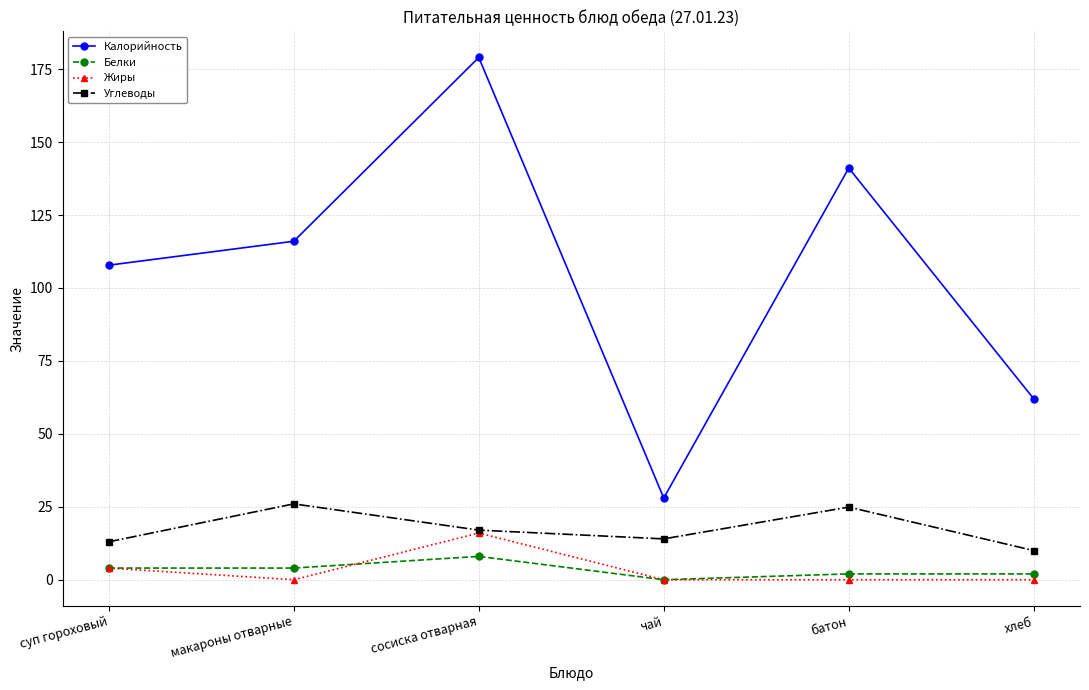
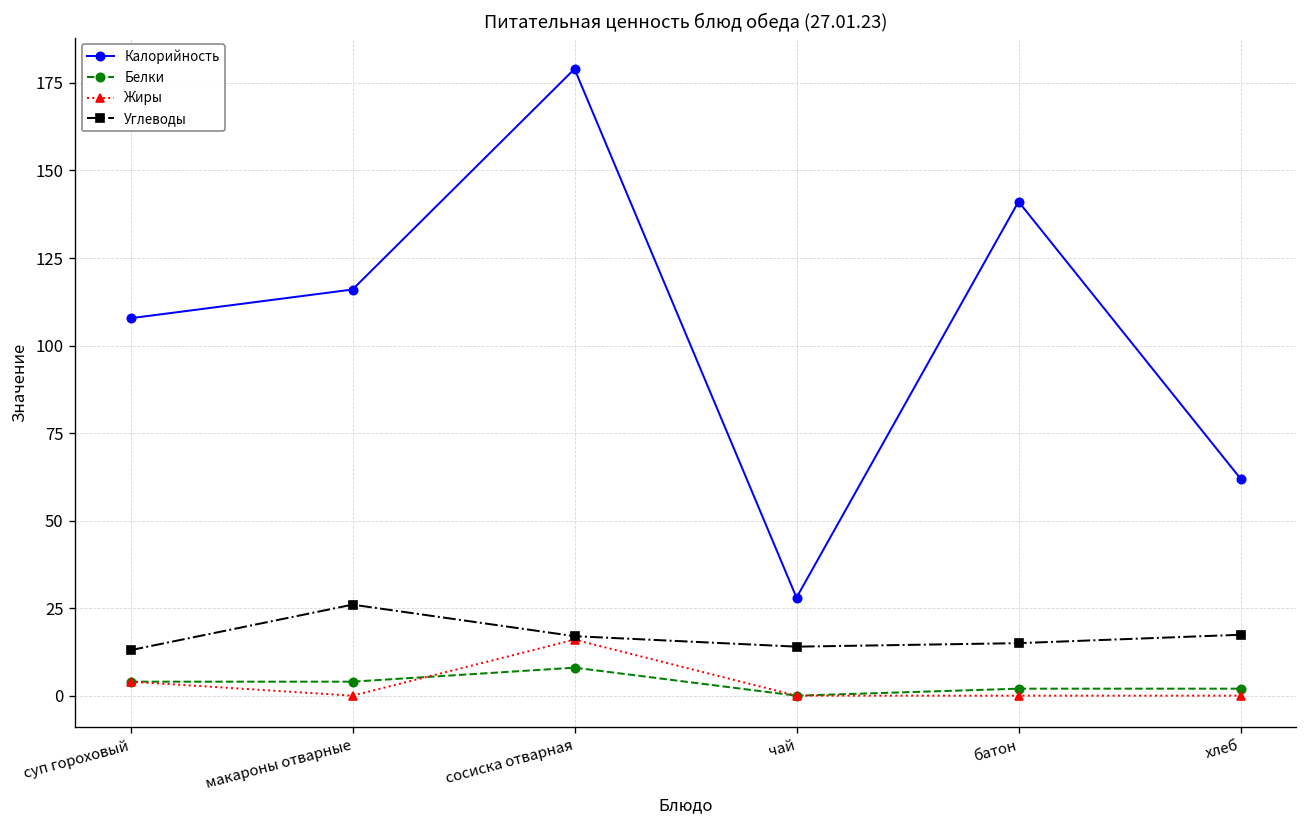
Углеводы, батон: 25 -> 15
Углеводы, хлеб: 10 -> 17
